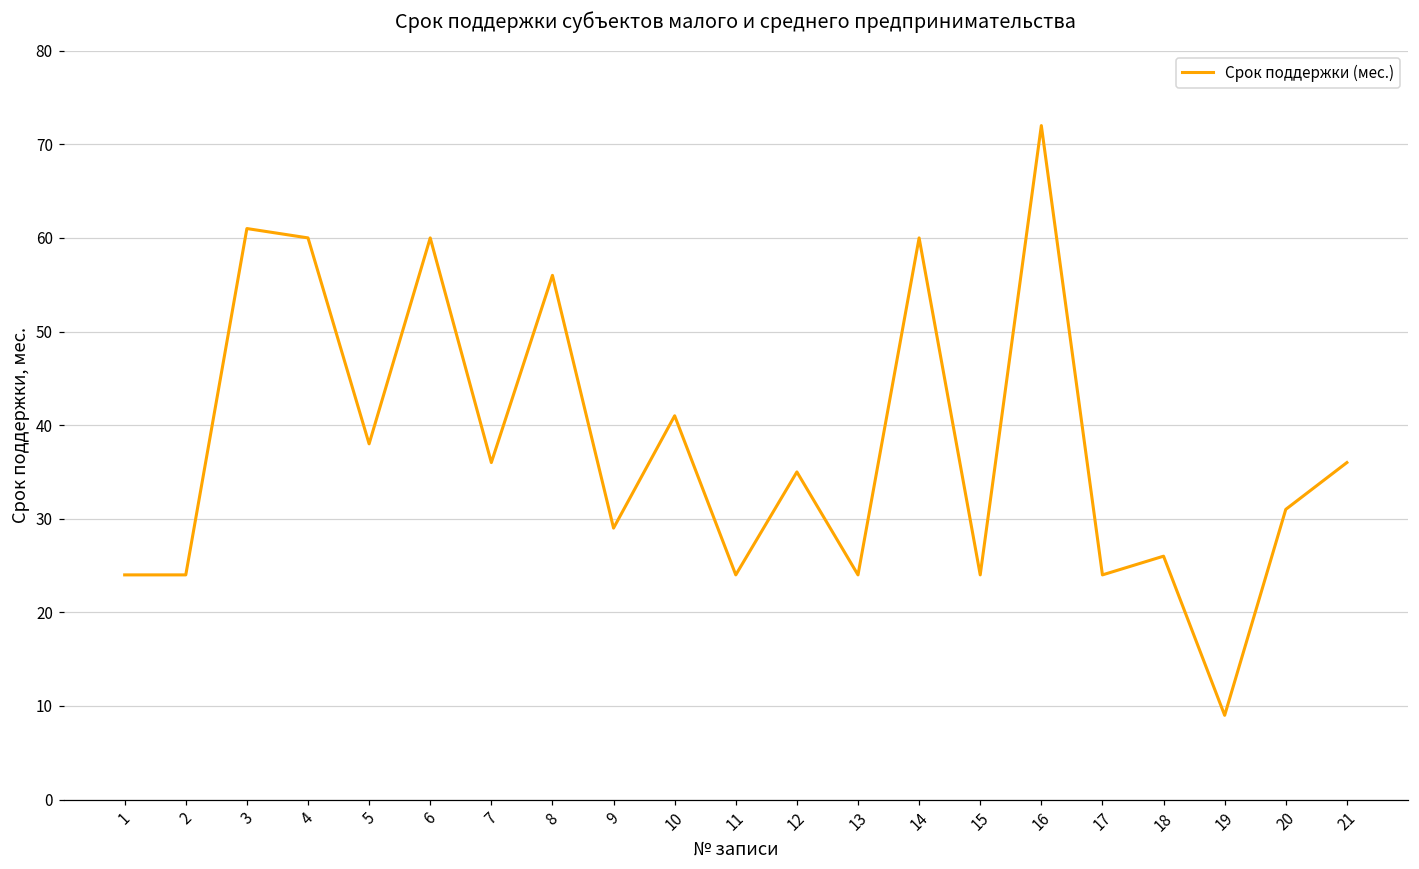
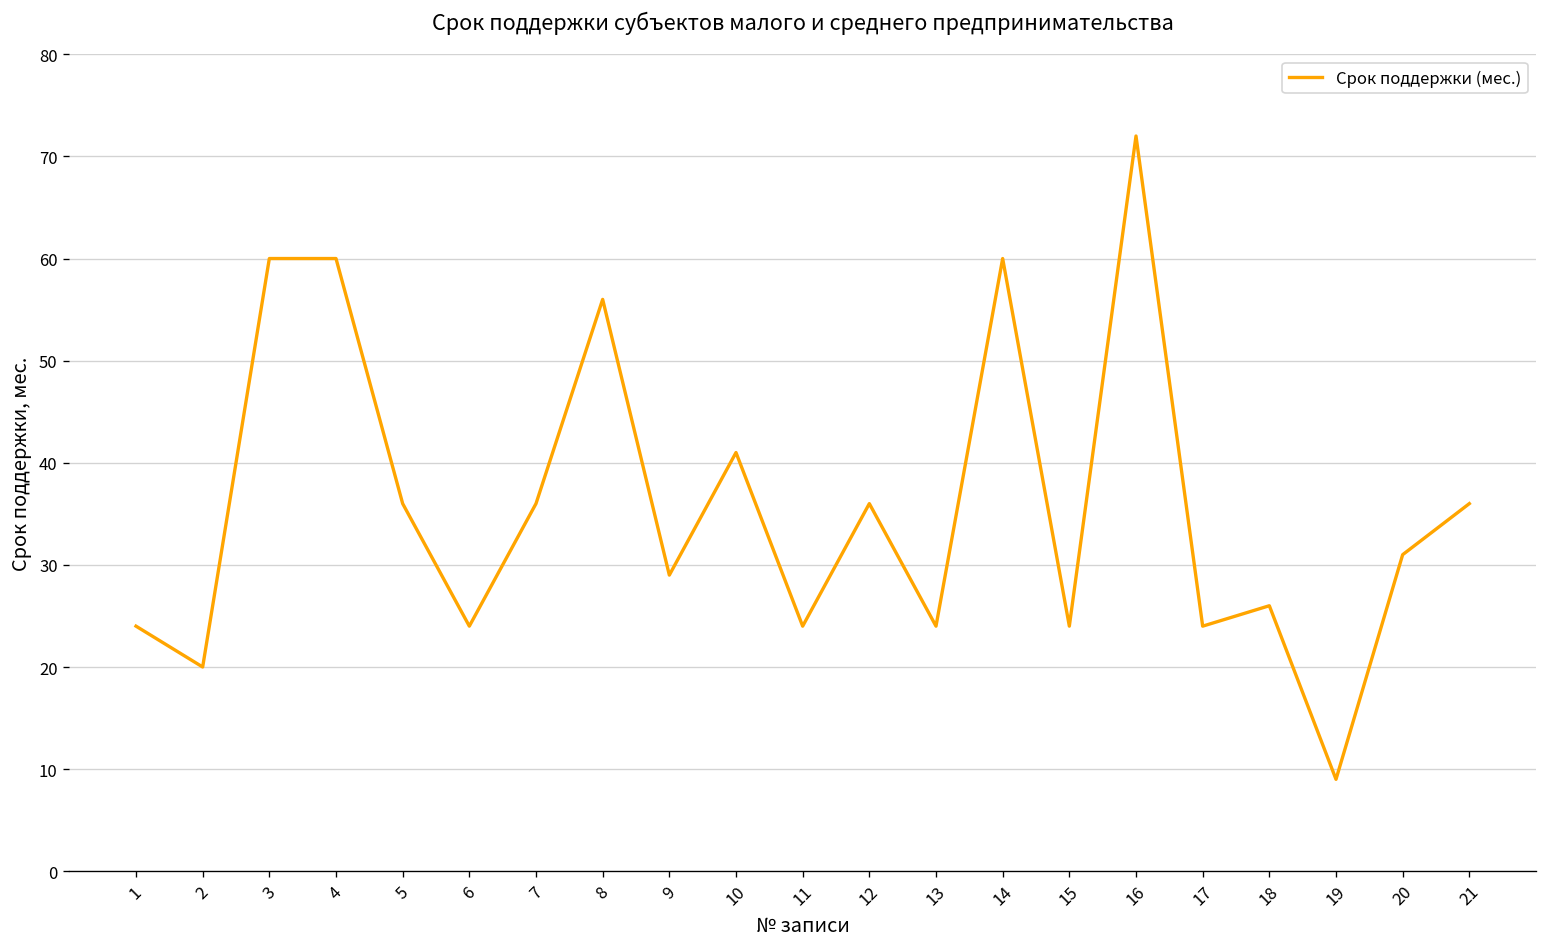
2: 24 -> 20
3: 61 -> 60
5: 38 -> 36
6: 60 -> 24
12: 35 -> 36
